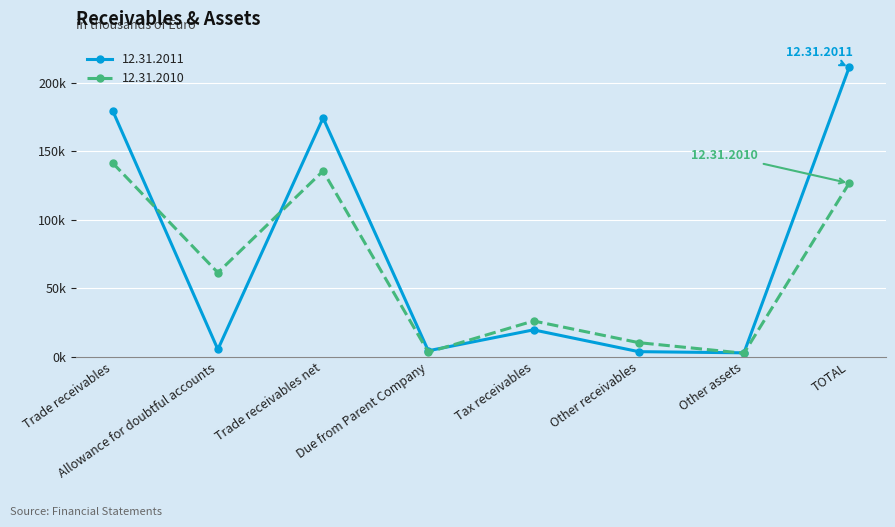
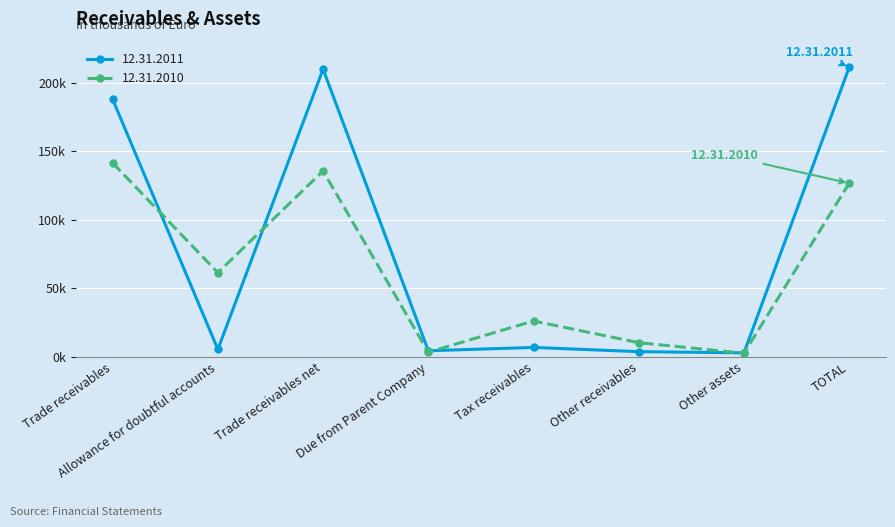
12.31.2011, Trade receivables: 180000 -> 188000
12.31.2011, Trade receivables net: 174000 -> 210000
12.31.2011, Tax receivables: 20000 -> 7000
